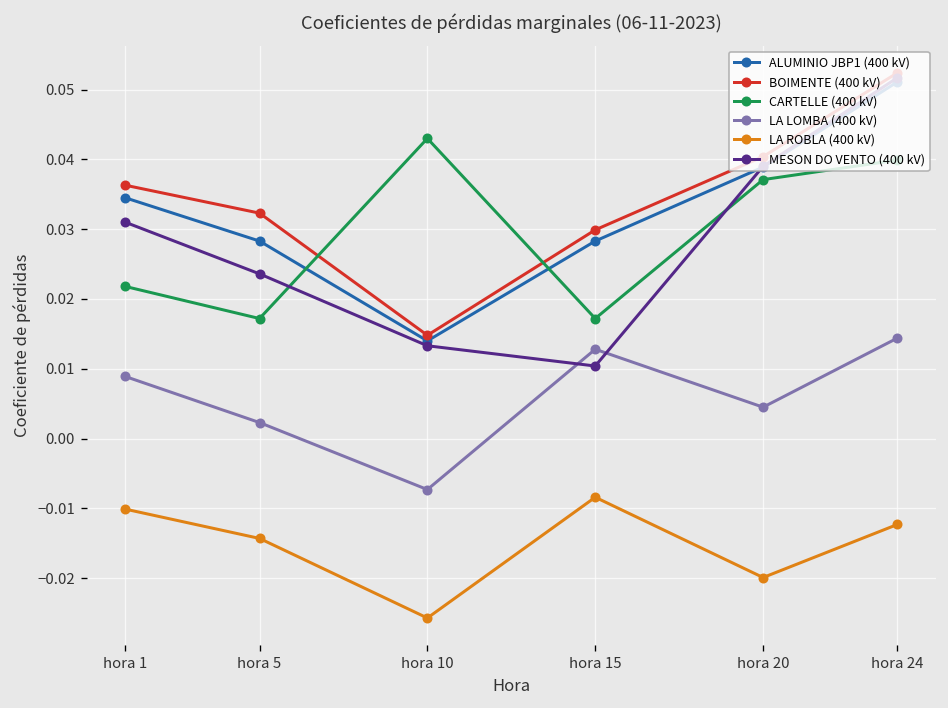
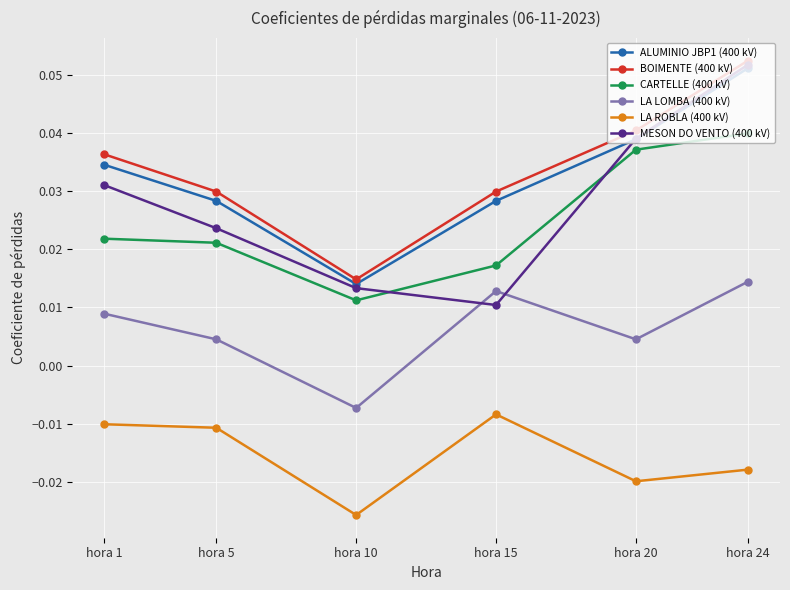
BOIMENTE (400 kV), hora 5: 0.032 -> 0.030
CARTELLE (400 kV), hora 5: 0.017 -> 0.021
LA LOMBA (400 kV), hora 5: 0.002 -> 0.005
LA ROBLA (400 kV), hora 5: -0.014 -> -0.011
CARTELLE (400 kV), hora 10: 0.043 -> 0.011
LA ROBLA (400 kV), hora 24: -0.012 -> -0.018
